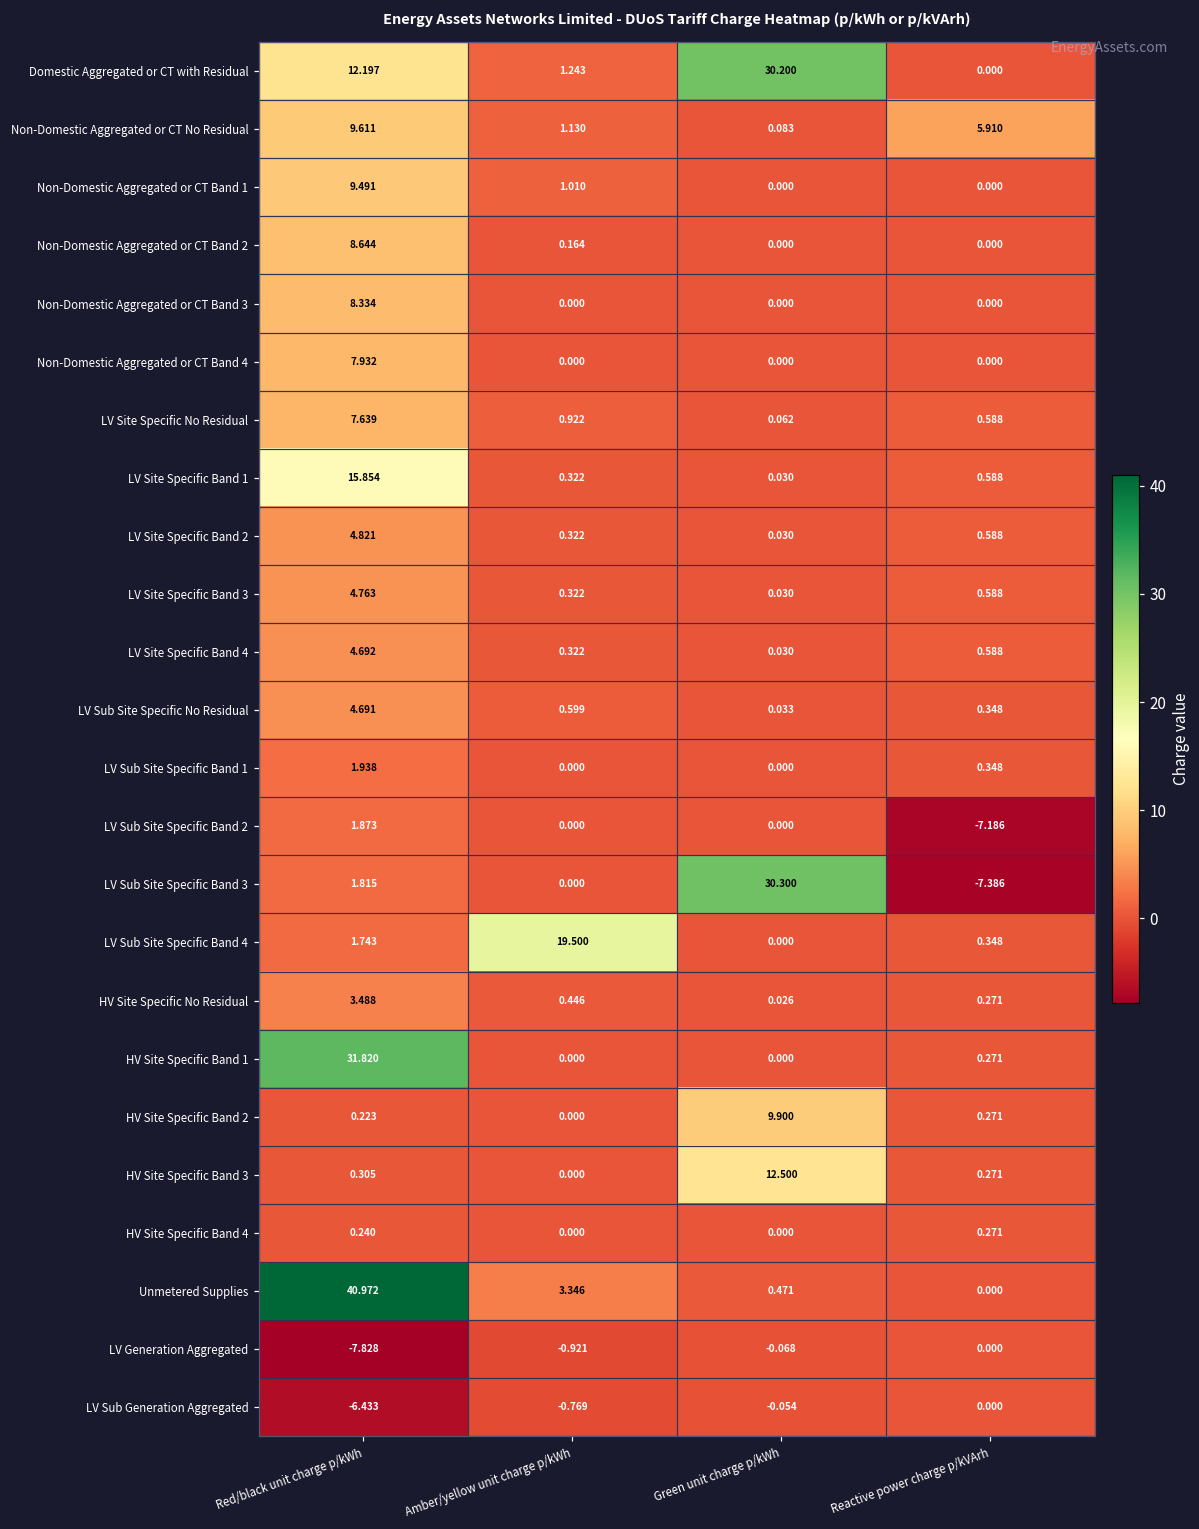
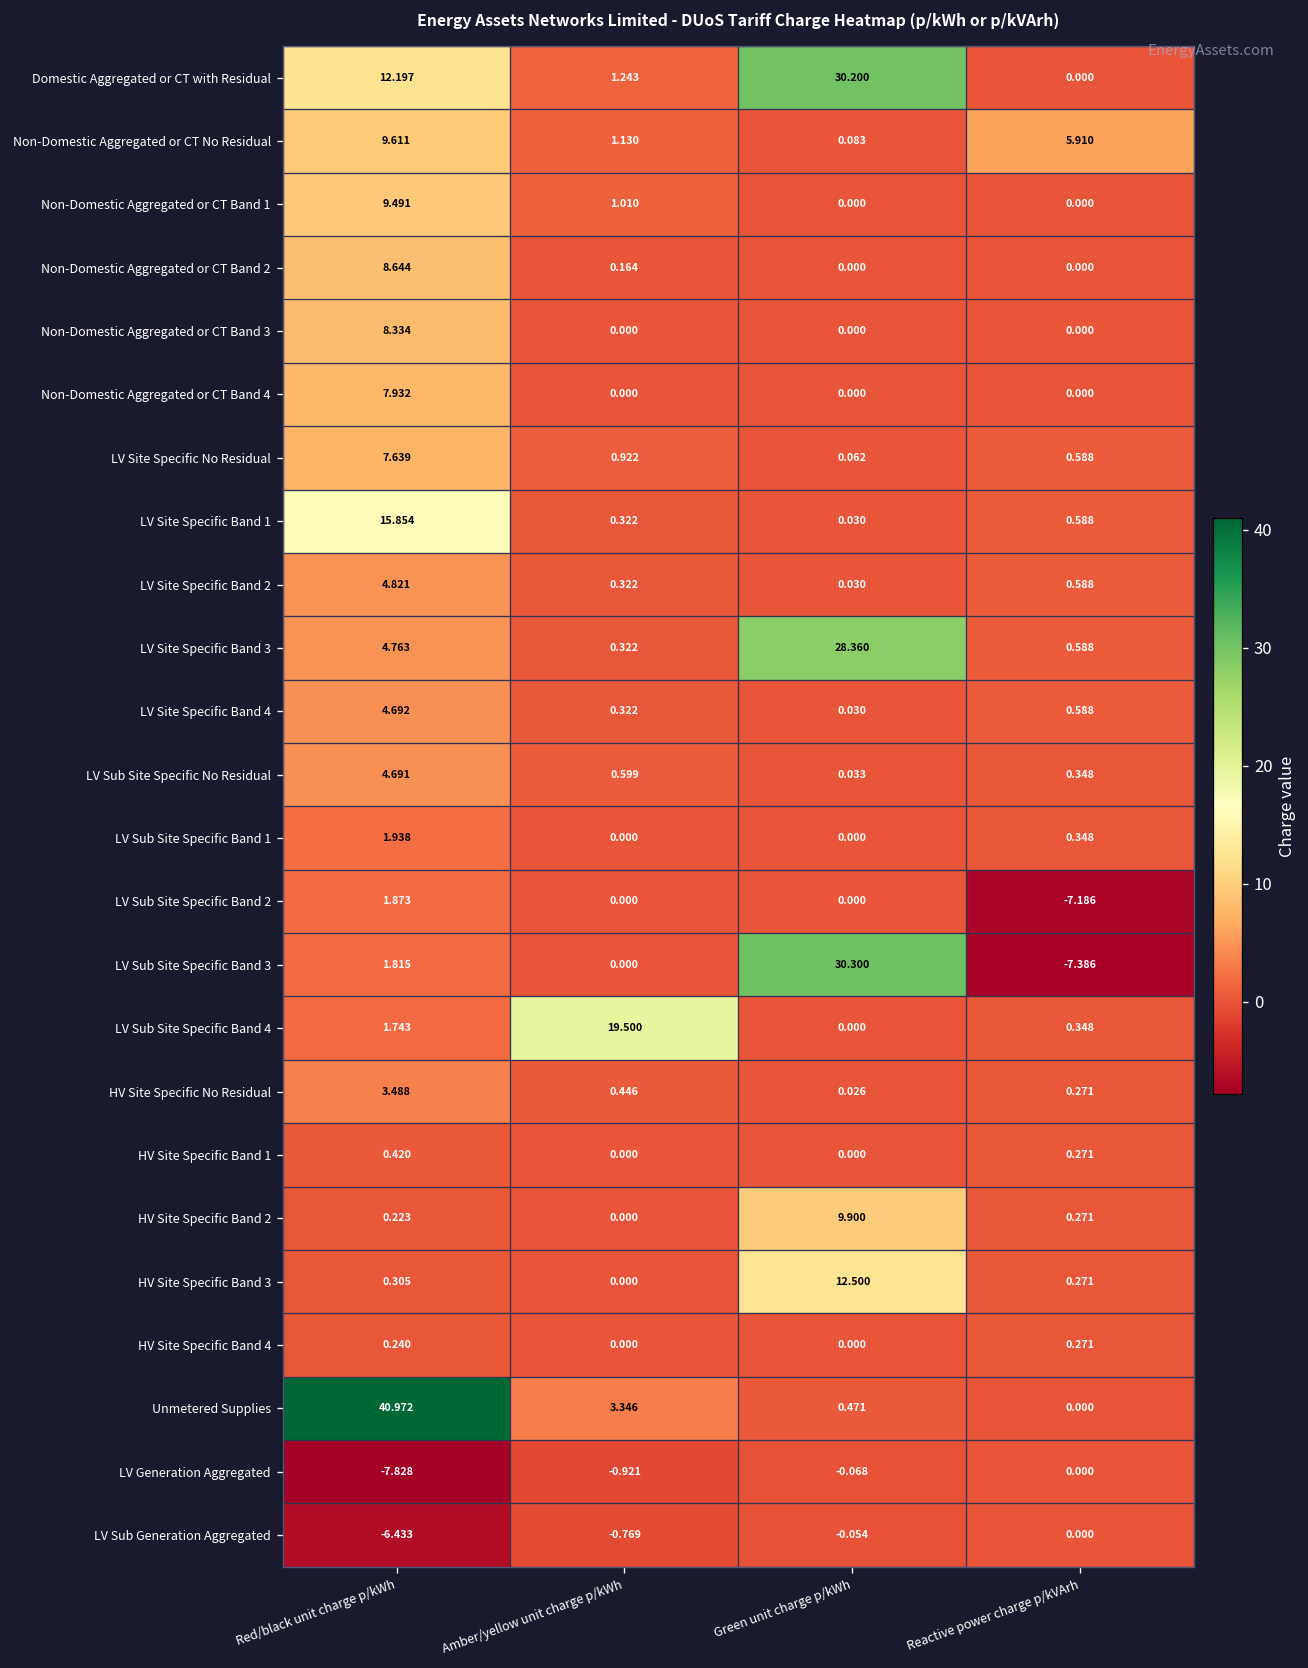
LV Site Specific Band 3, Green unit charge p/kWh: 0.030 -> 28.360
HV Site Specific Band 1, Red/black unit charge p/kWh: 31.820 -> 0.420
